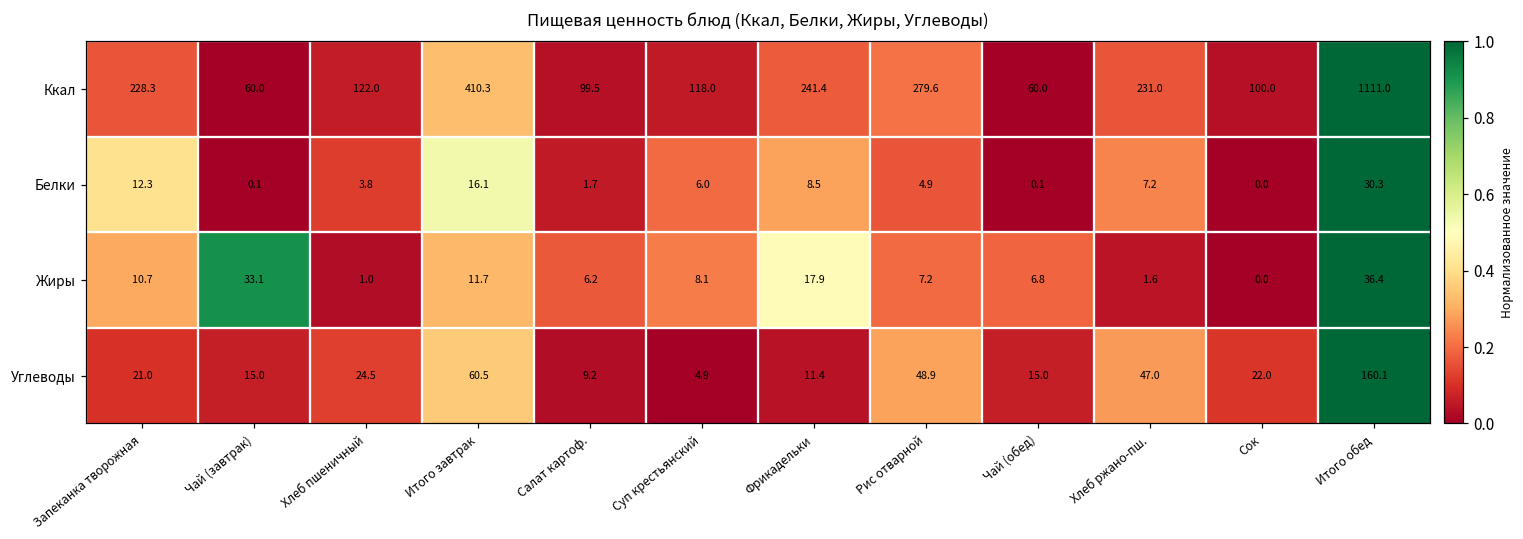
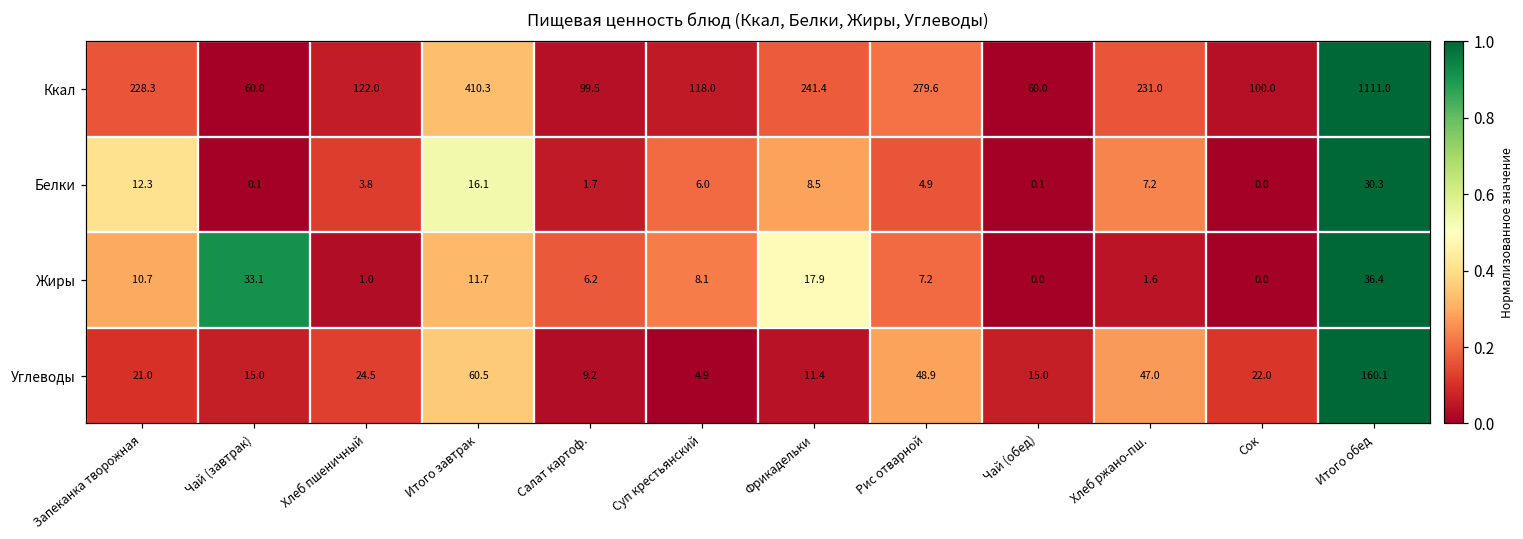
Жиры, Чай (обед): 6.8 -> 0.0
